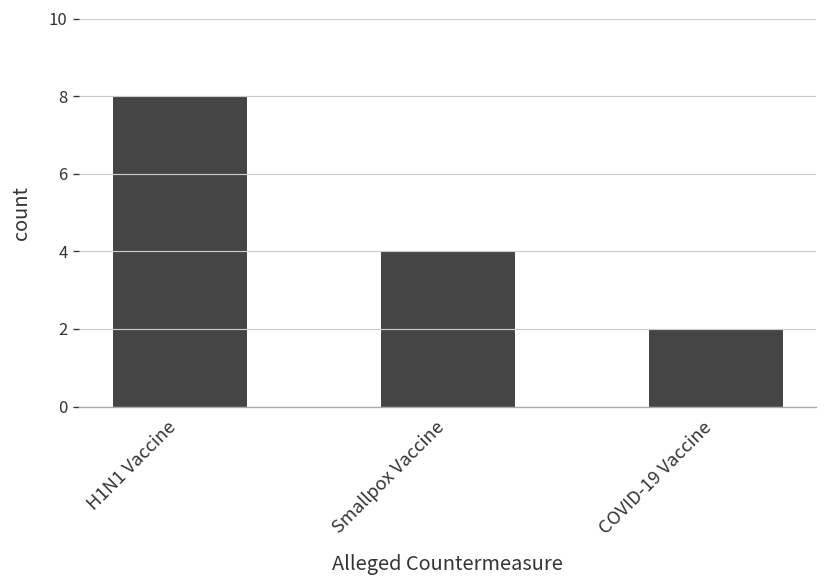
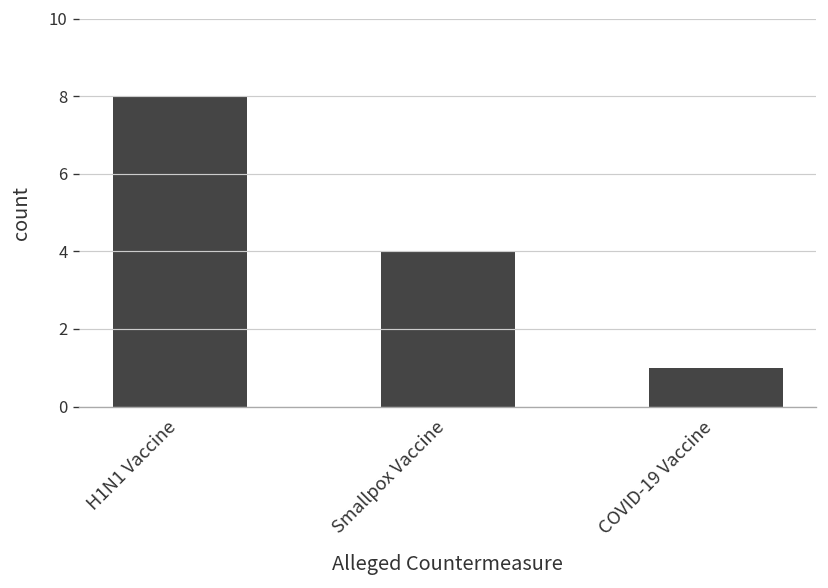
COVID-19 Vaccine: 2 -> 1
